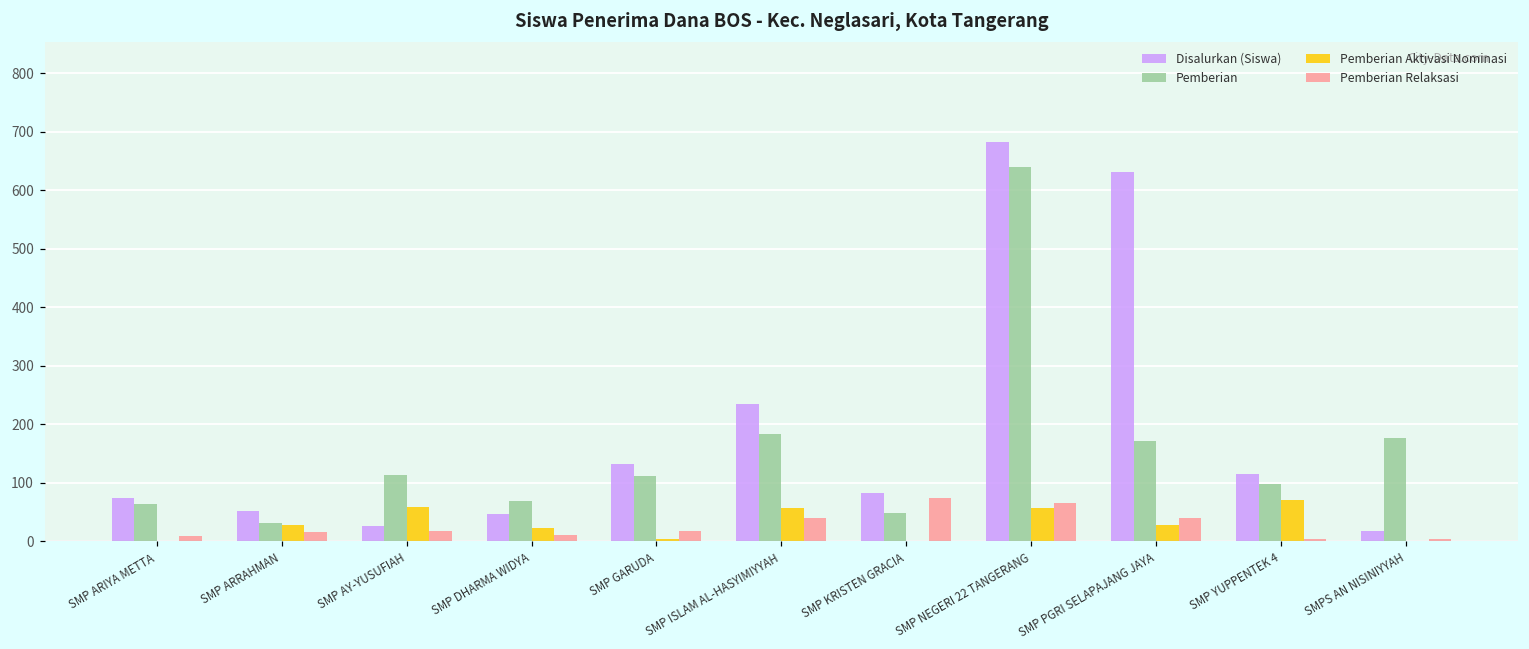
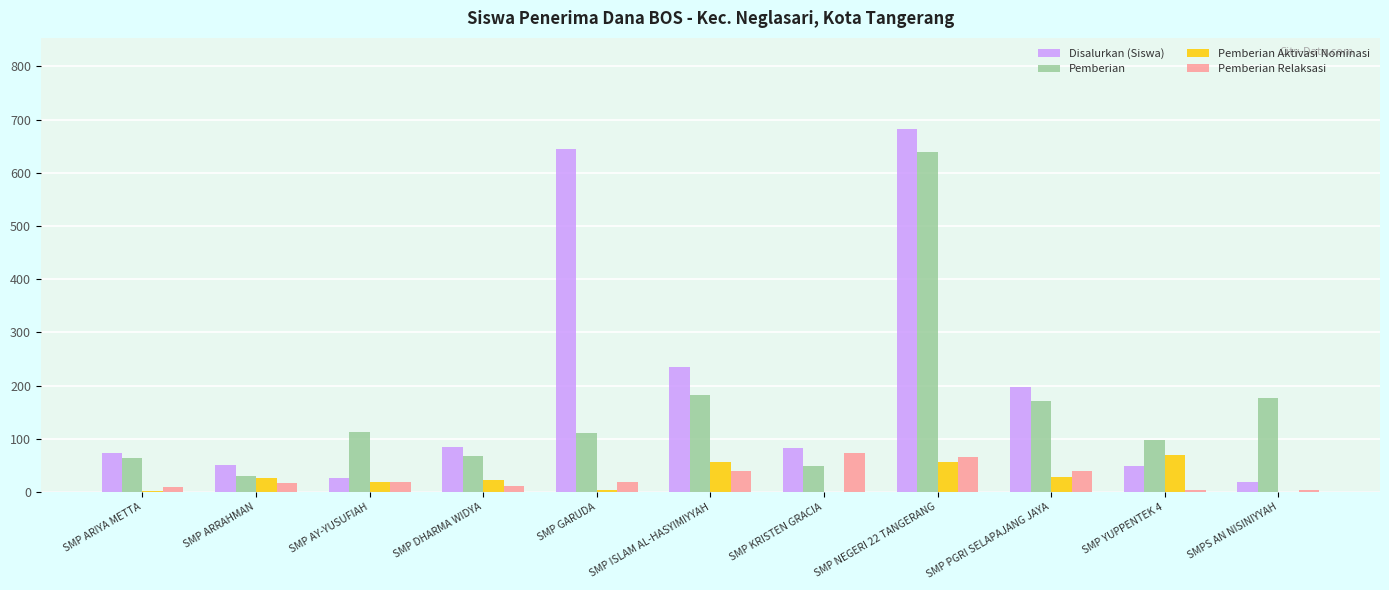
Pemberian Aktivasi Nominasi, SMP AY-YUSUFIAH: 60 -> 20
Disalurkan (Siswa), SMP DHARMA WIDYA: 50 -> 80
Disalurkan (Siswa), SMP GARUDA: 130 -> 640
Disalurkan (Siswa), SMP PGRI SELAPAJANG JAYA: 630 -> 200
Disalurkan (Siswa), SMP YUPPENTEK 4: 110 -> 50
